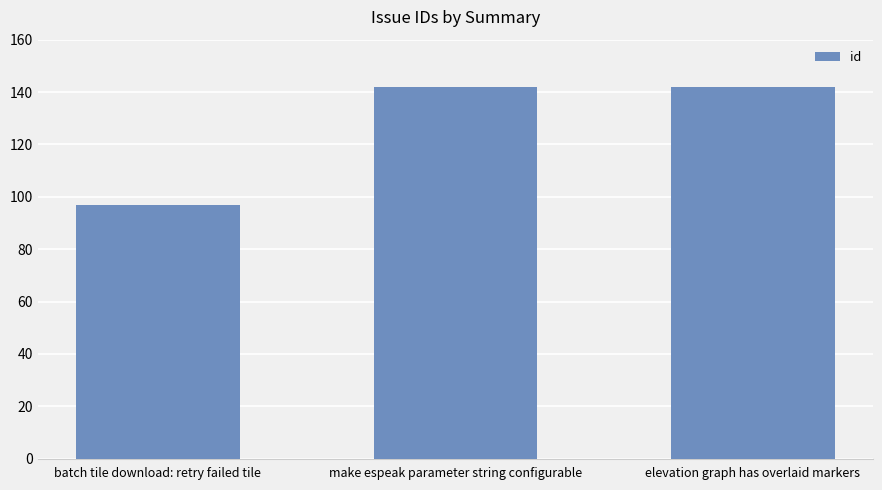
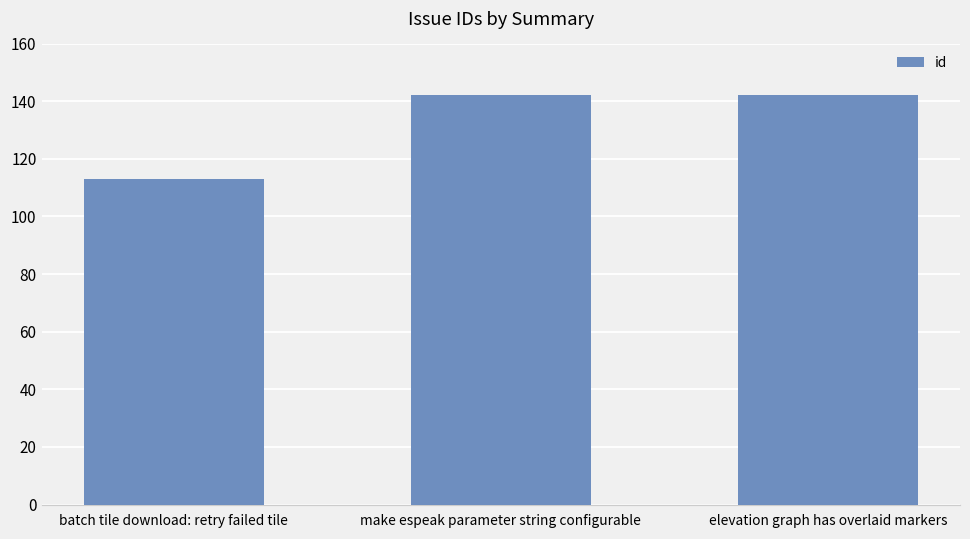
batch tile download: retry failed tile: 97 -> 113
